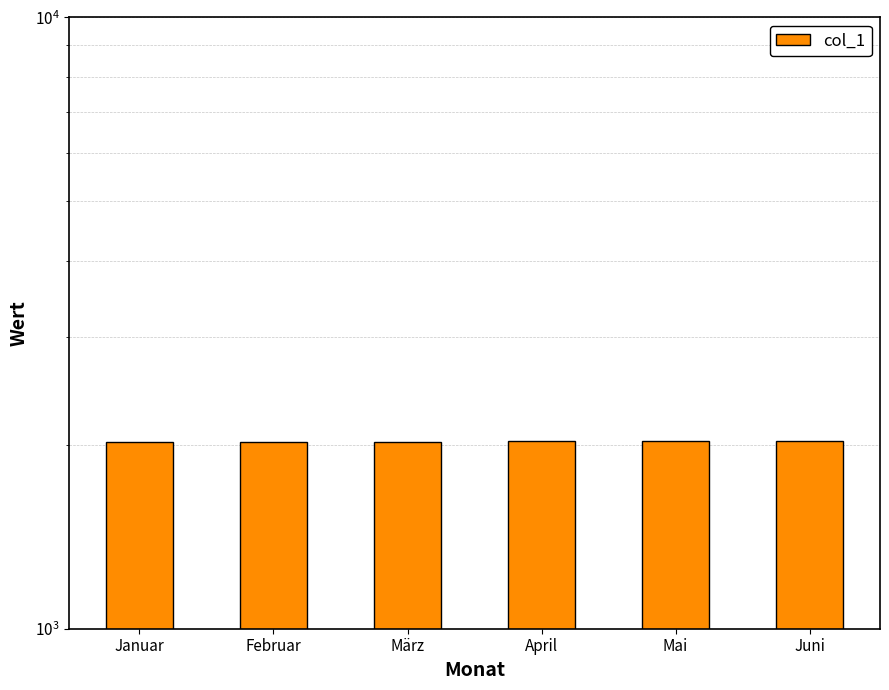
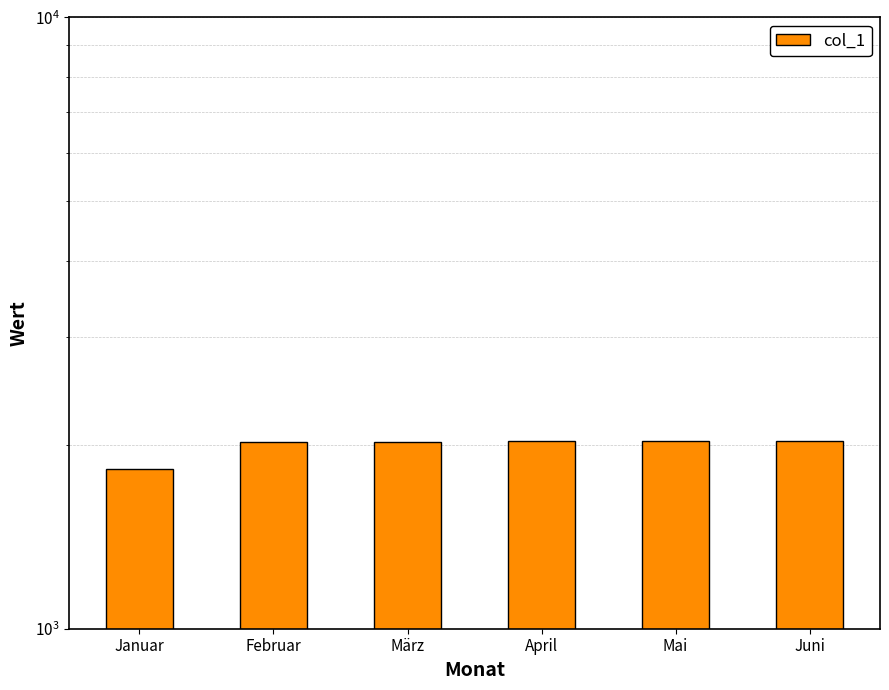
Januar: 2020 -> 1820
